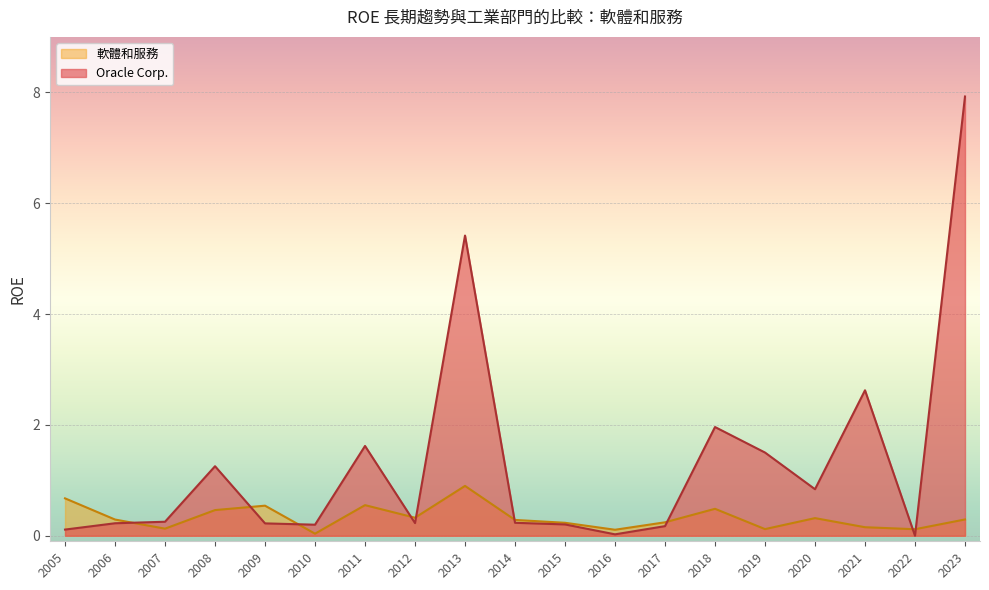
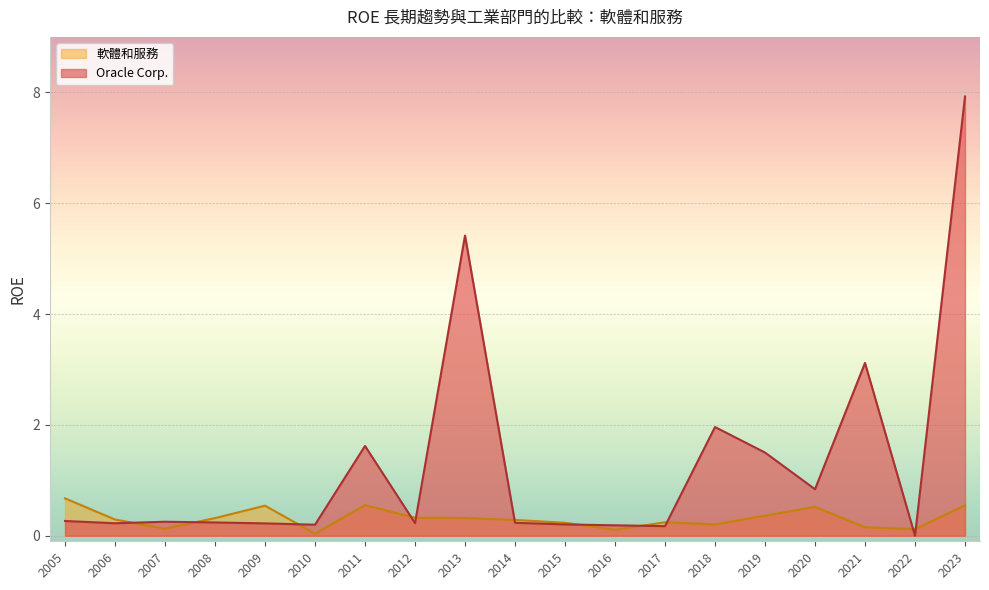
Oracle Corp., 2005: 0.1 -> 0.3
軟體和服務, 2008: 0.5 -> 0.3
Oracle Corp., 2008: 1.3 -> 0.2
軟體和服務, 2013: 0.9 -> 0.3
Oracle Corp., 2016: 0.0 -> 0.2
軟體和服務, 2018: 0.5 -> 0.2
軟體和服務, 2019: 0.1 -> 0.4
軟體和服務, 2020: 0.3 -> 0.5
Oracle Corp., 2021: 2.6 -> 3.1
軟體和服務, 2023: 0.3 -> 0.5
